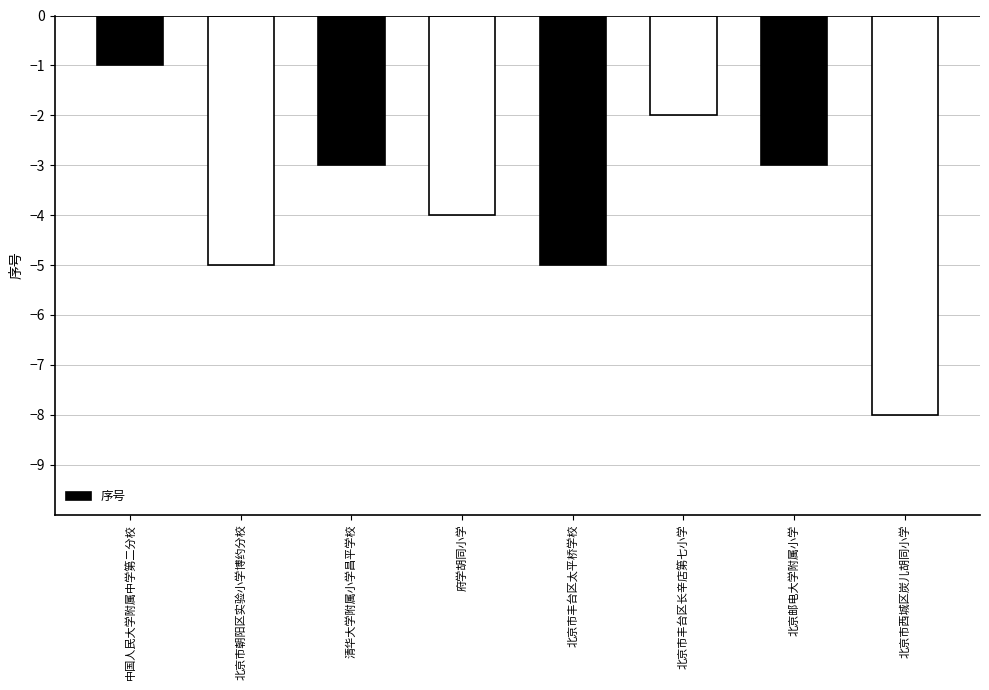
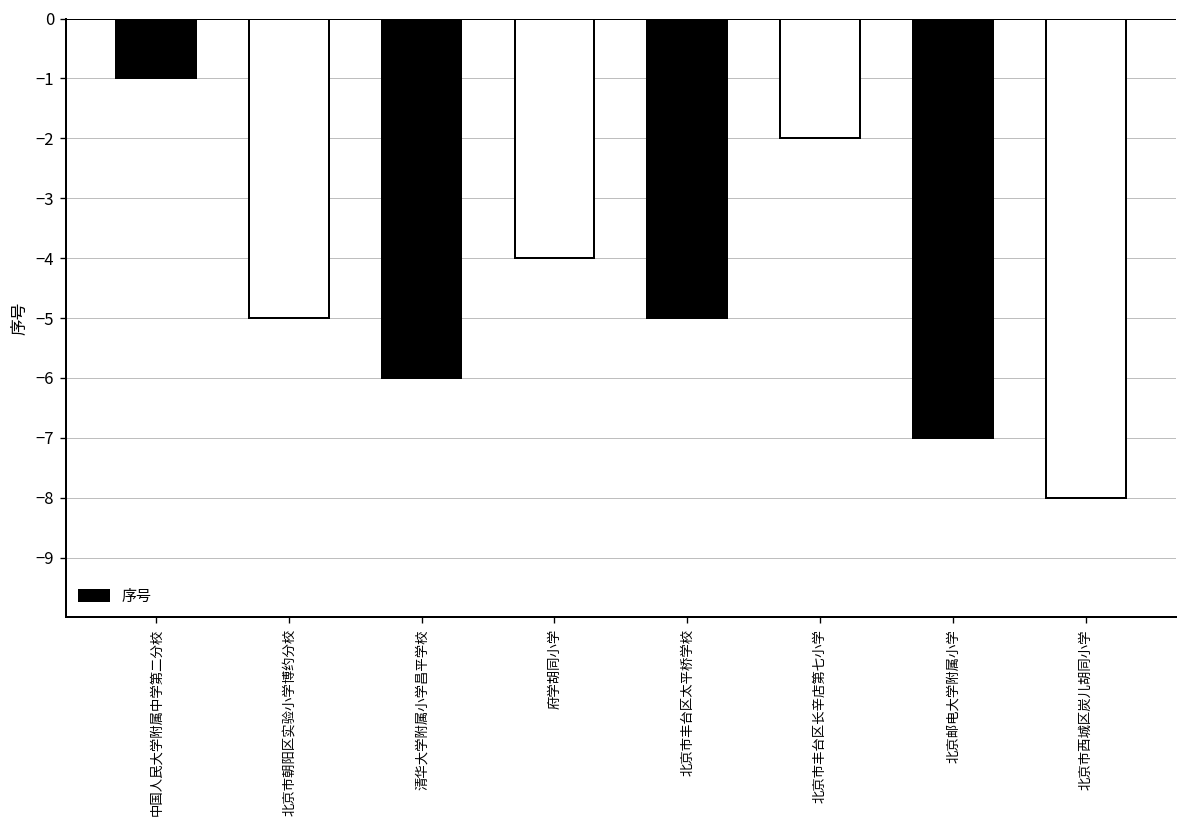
清华大学附属小学昌平学校: -3.0 -> -6.0
北京邮电大学附属小学: -3.0 -> -7.0
